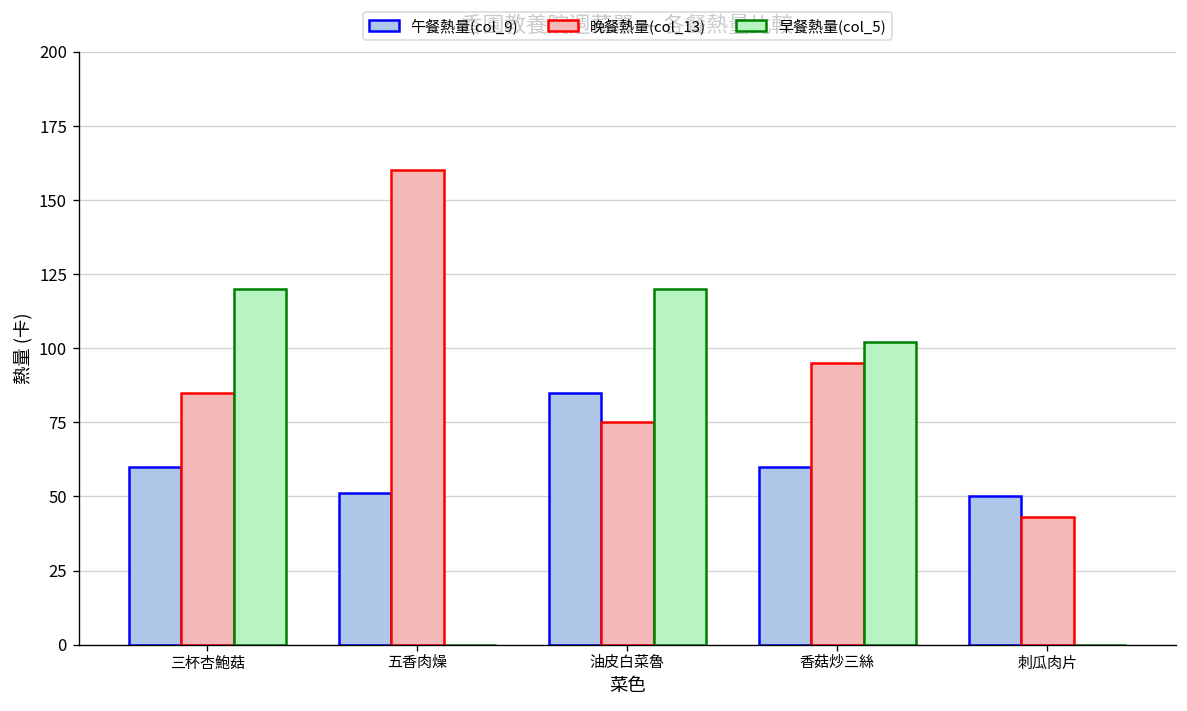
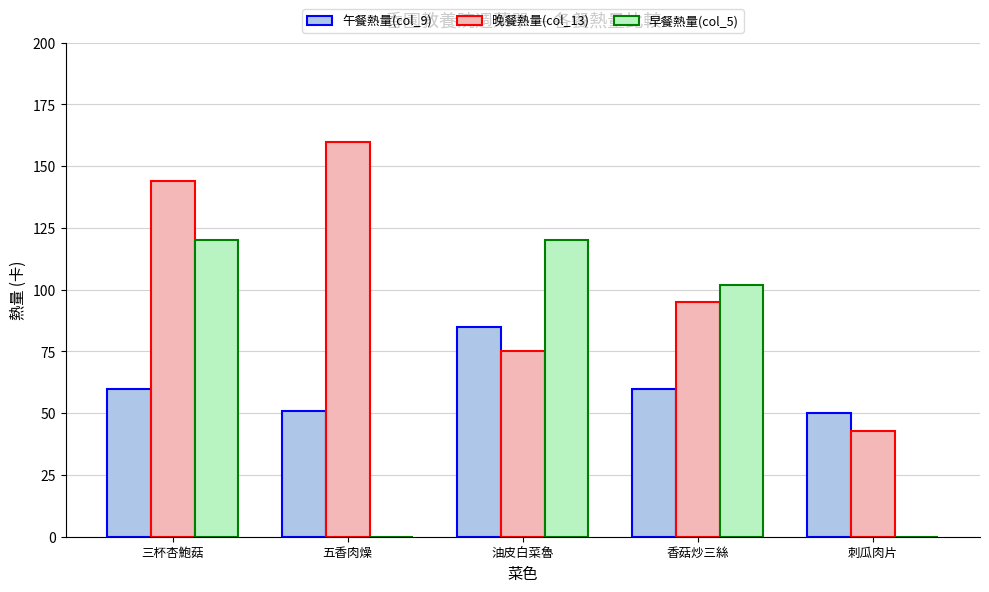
晚餐熱量(col_13), 三杯杏鮑菇: 85 -> 144
